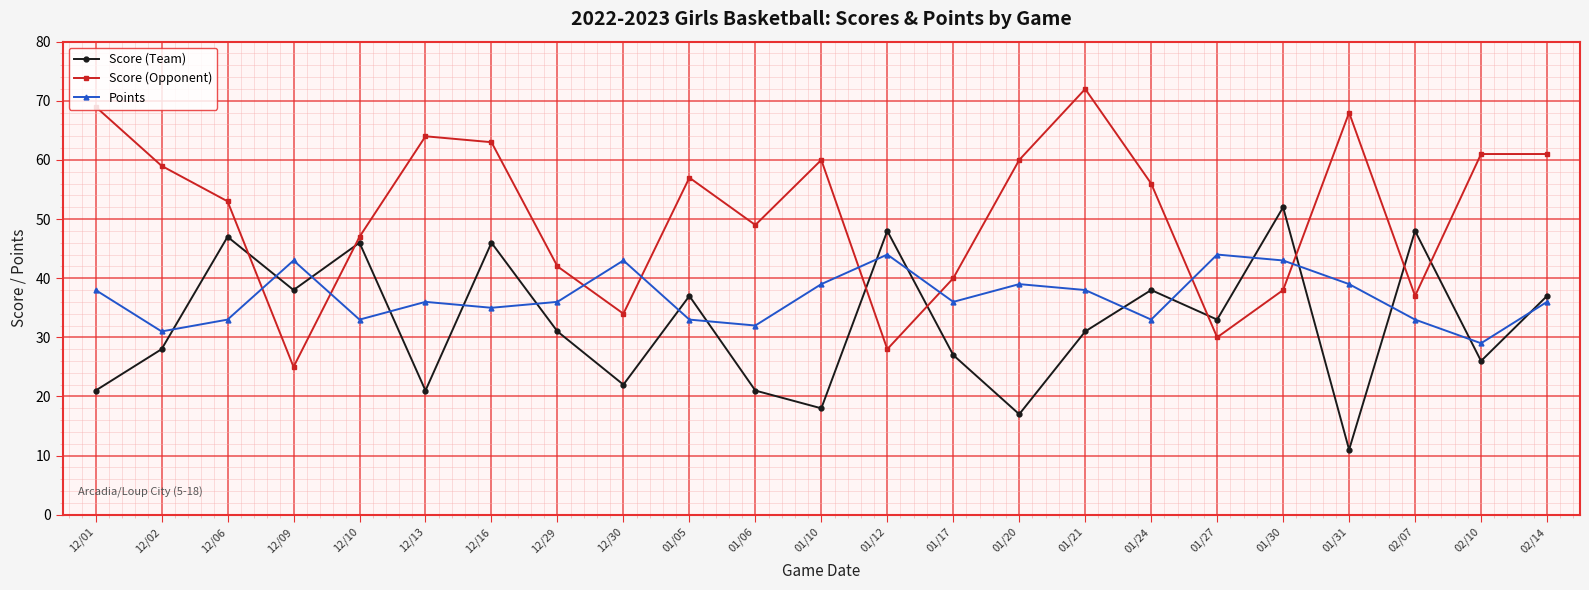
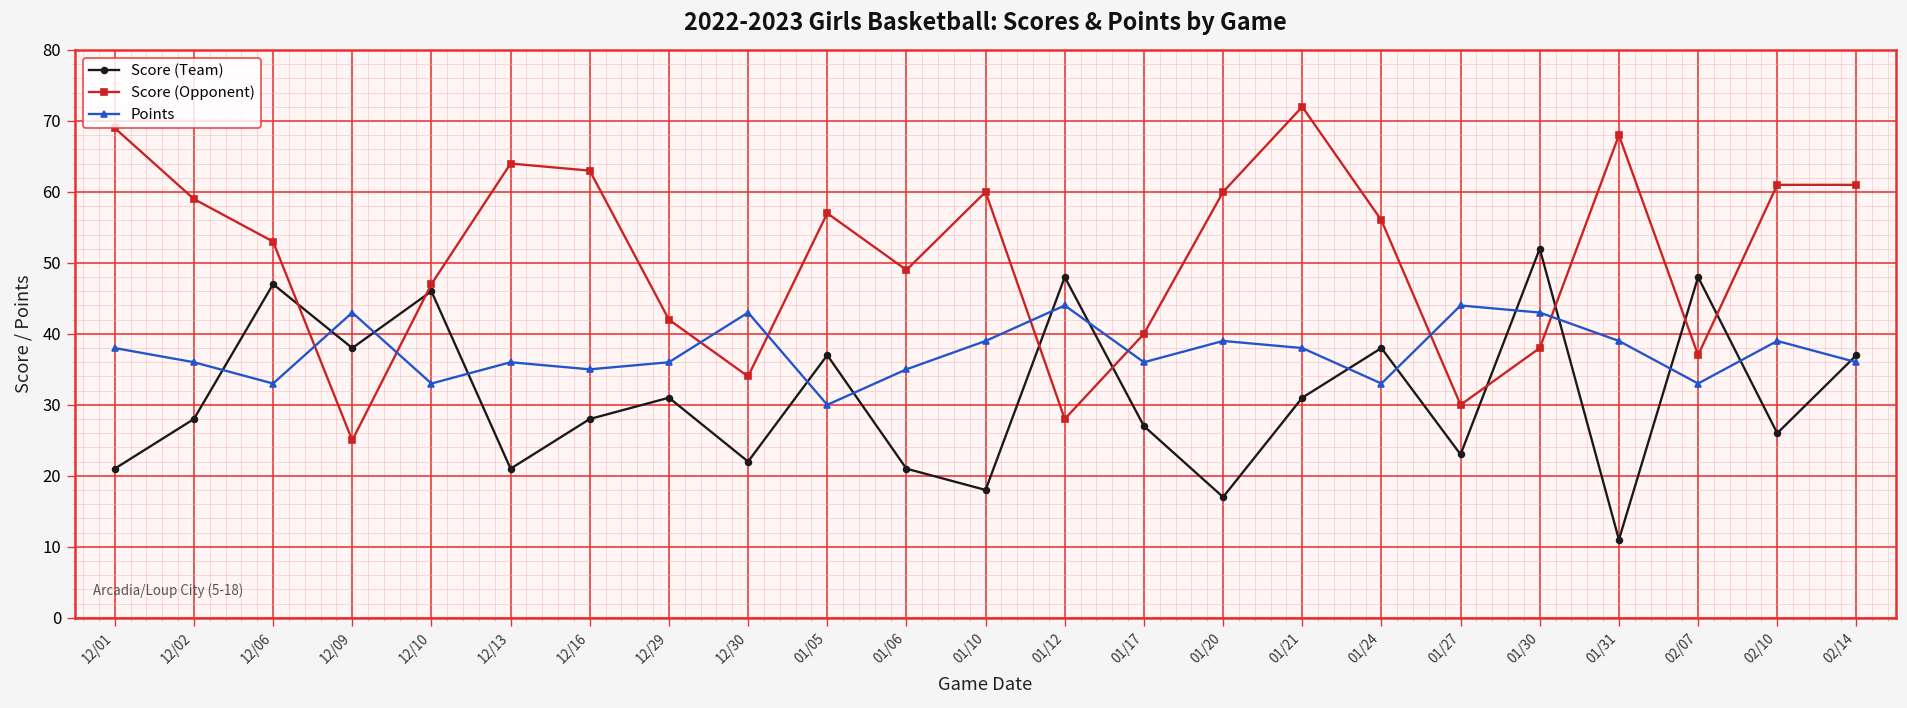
Points, 12/02: 31 -> 36
Score (Team), 12/16: 46 -> 28
Points, 01/05: 33 -> 30
Points, 01/06: 32 -> 35
Score (Team), 01/27: 33 -> 23
Points, 02/10: 29 -> 39
